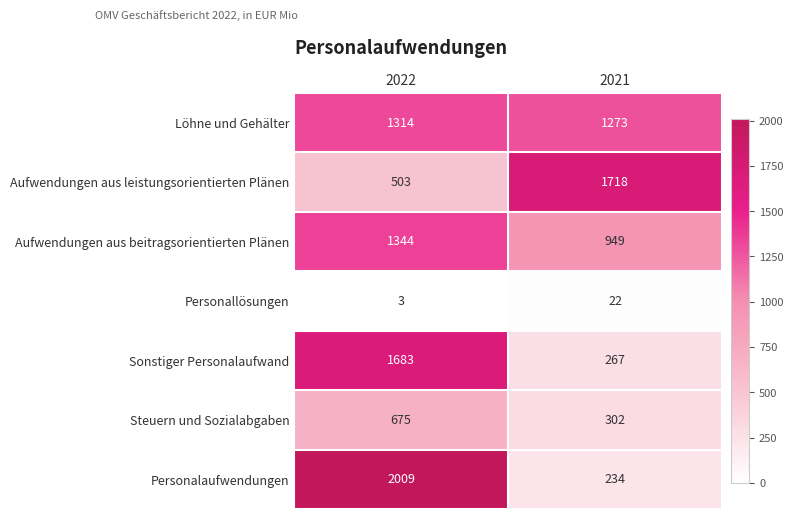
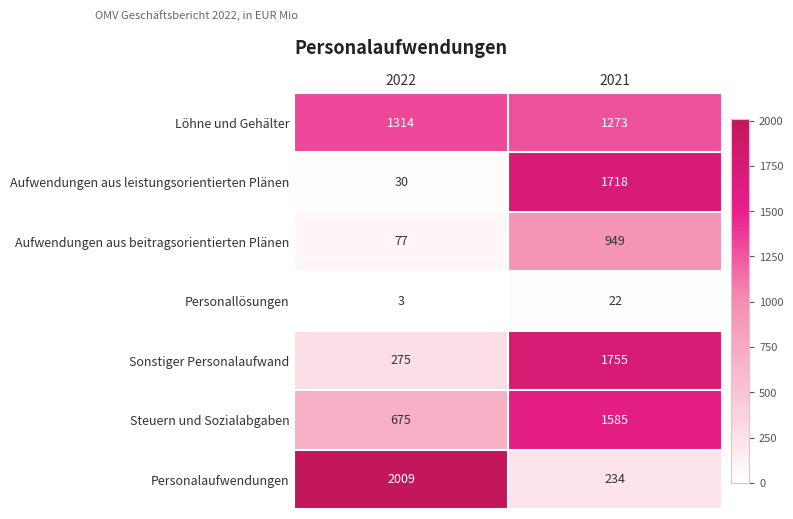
Aufwendungen aus leistungsorientierten Plänen, 2022: 503 -> 30
Aufwendungen aus beitragsorientierten Plänen, 2022: 1344 -> 77
Sonstiger Personalaufwand, 2022: 1683 -> 275
Sonstiger Personalaufwand, 2021: 267 -> 1755
Steuern und Sozialabgaben, 2021: 302 -> 1585
